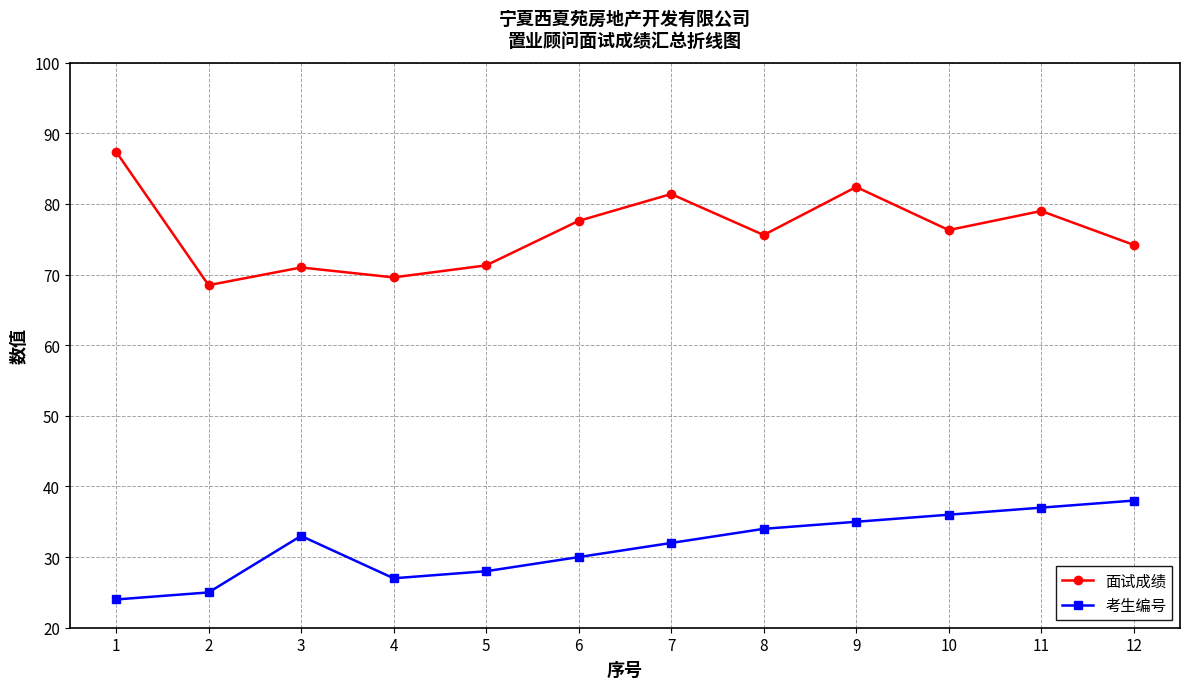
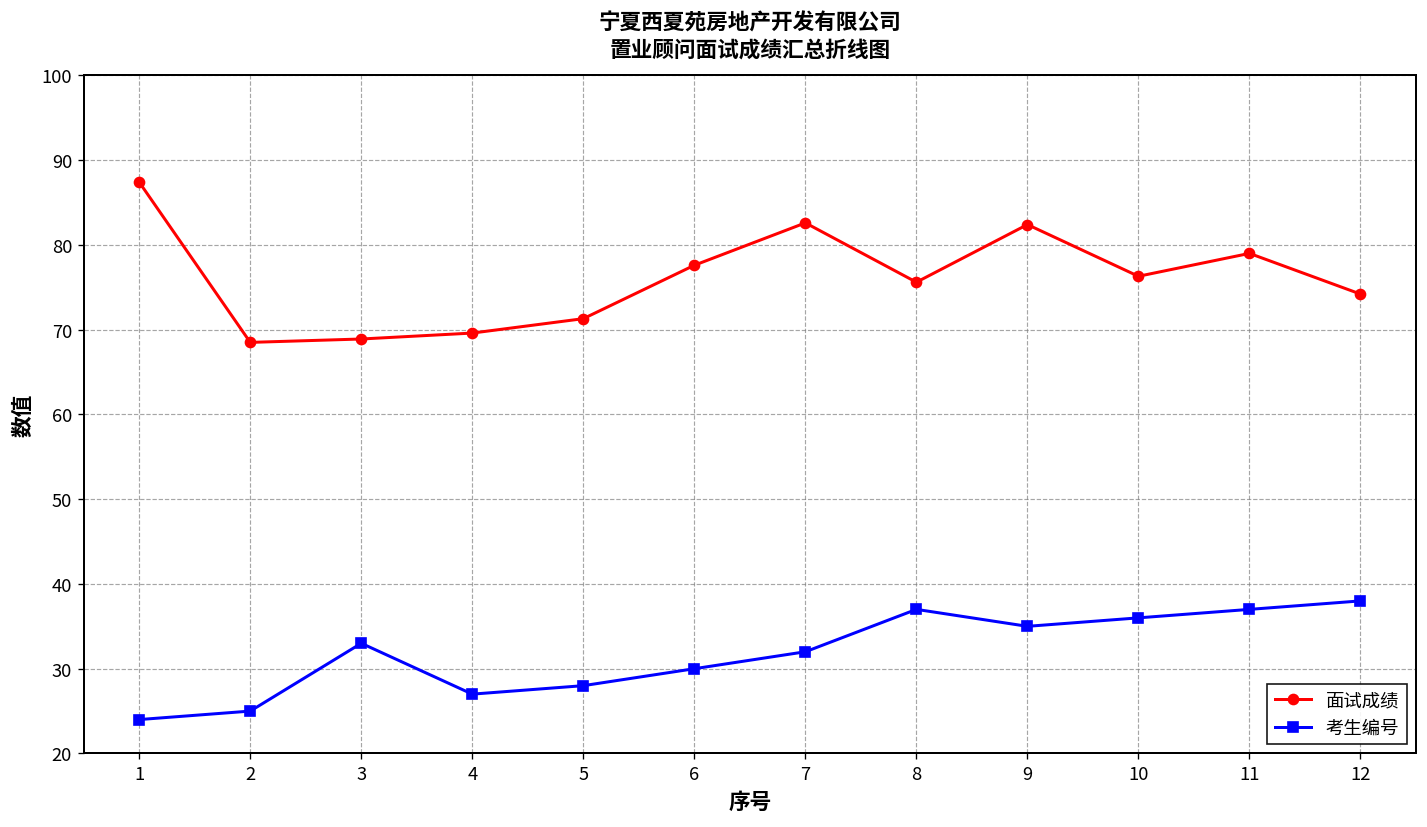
面试成绩, 3: 71 -> 69
面试成绩, 7: 81 -> 83
考生编号, 8: 34 -> 37
